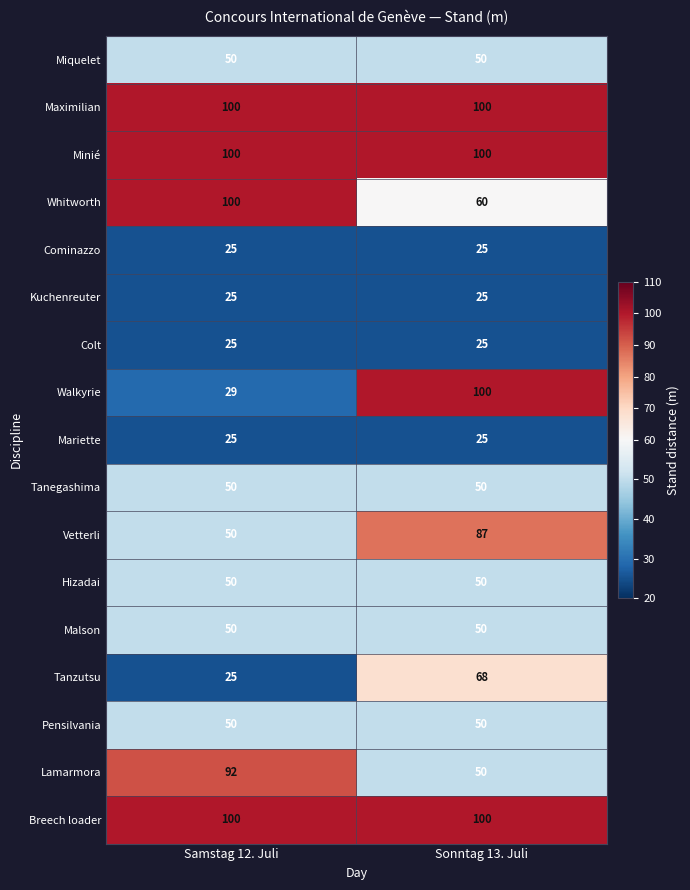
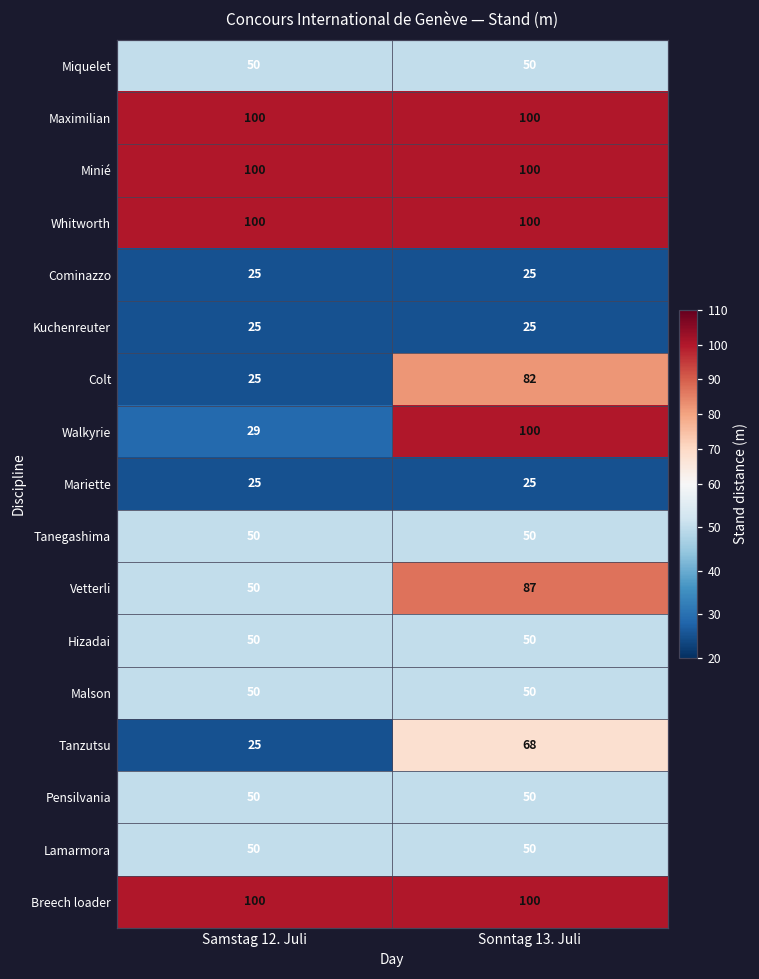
Whitworth, Sonntag 13. Juli: 60 -> 100
Colt, Sonntag 13. Juli: 25 -> 82
Lamarmora, Samstag 12. Juli: 92 -> 50
